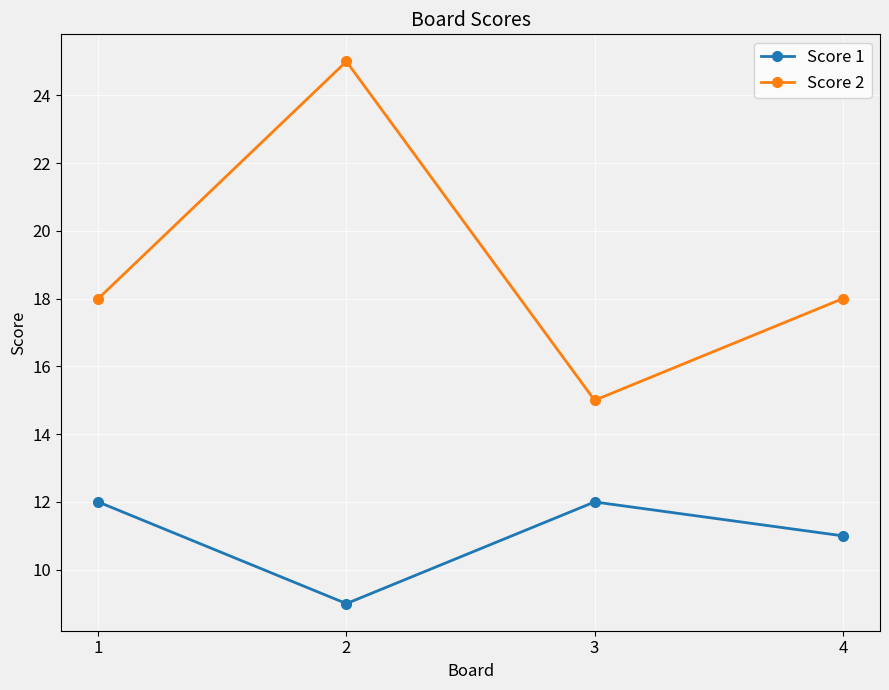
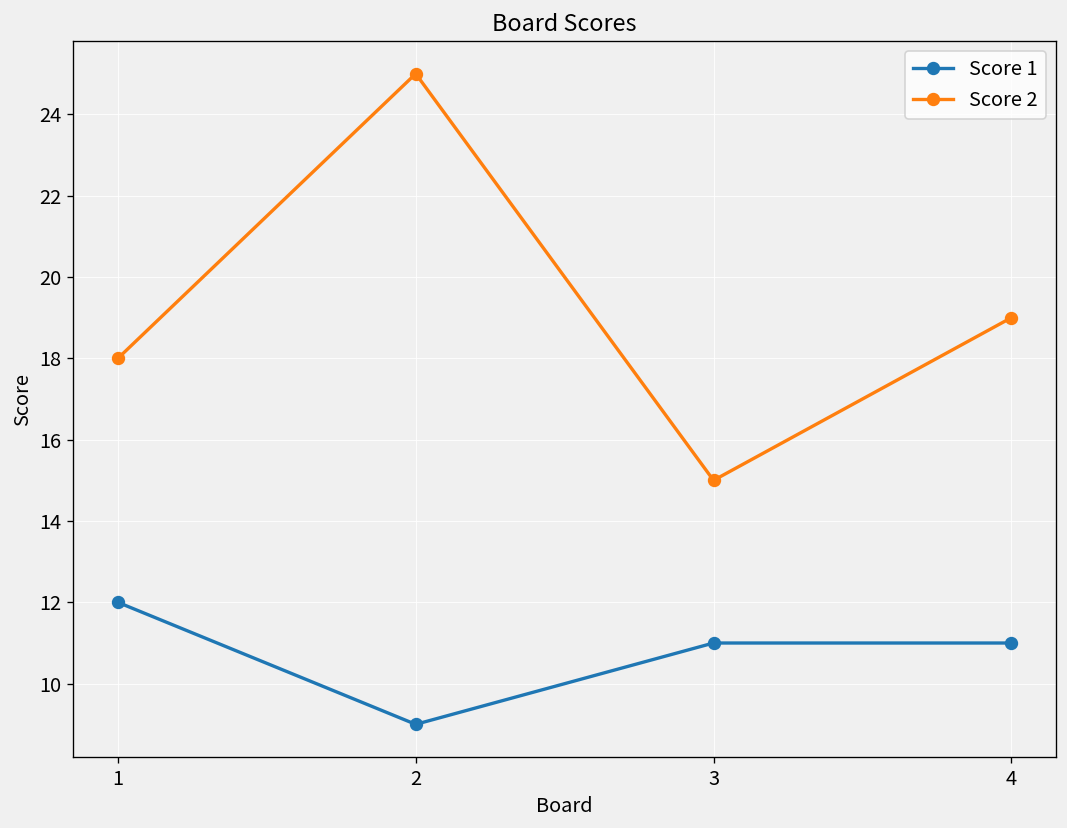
Score 1, 3: 12 -> 11
Score 2, 4: 18 -> 19
